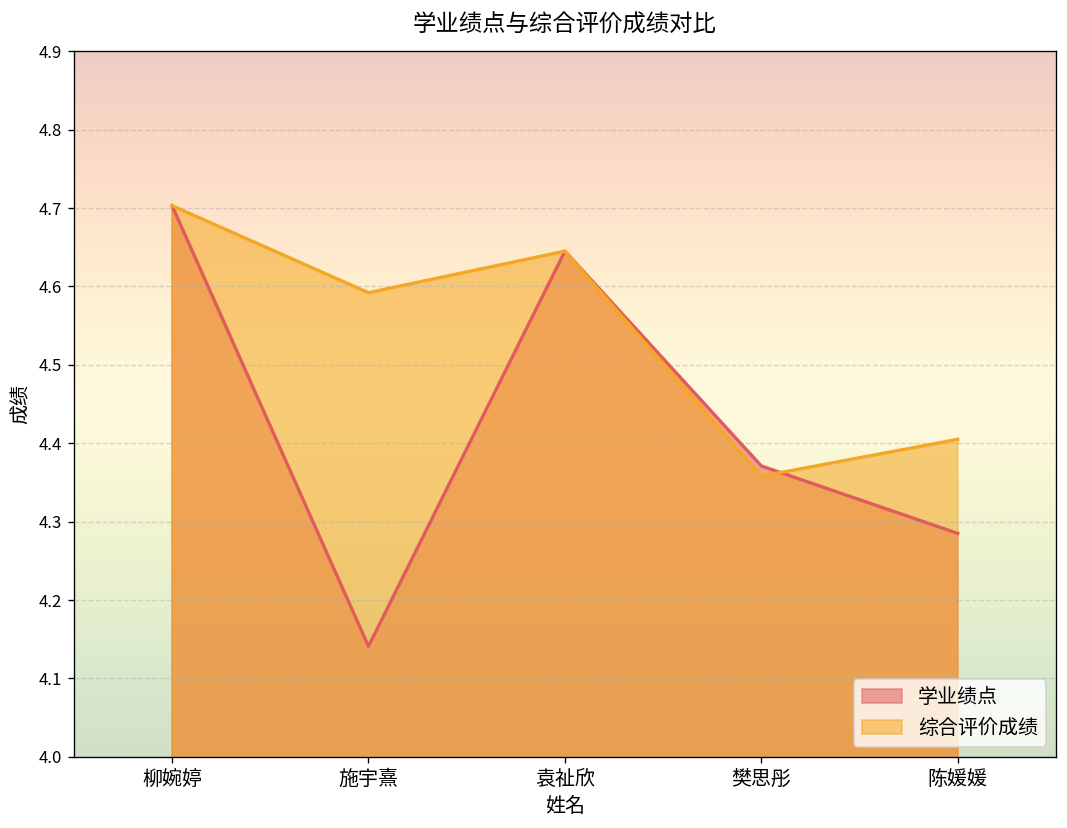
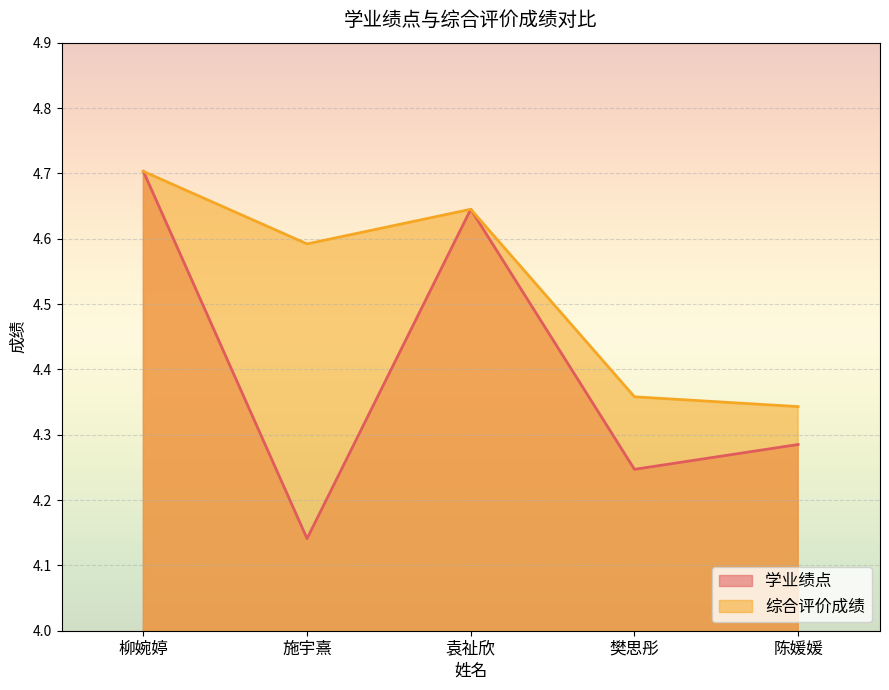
学业绩点, 樊思彤: 4.37 -> 4.25
综合评价成绩, 陈媛媛: 4.41 -> 4.34
